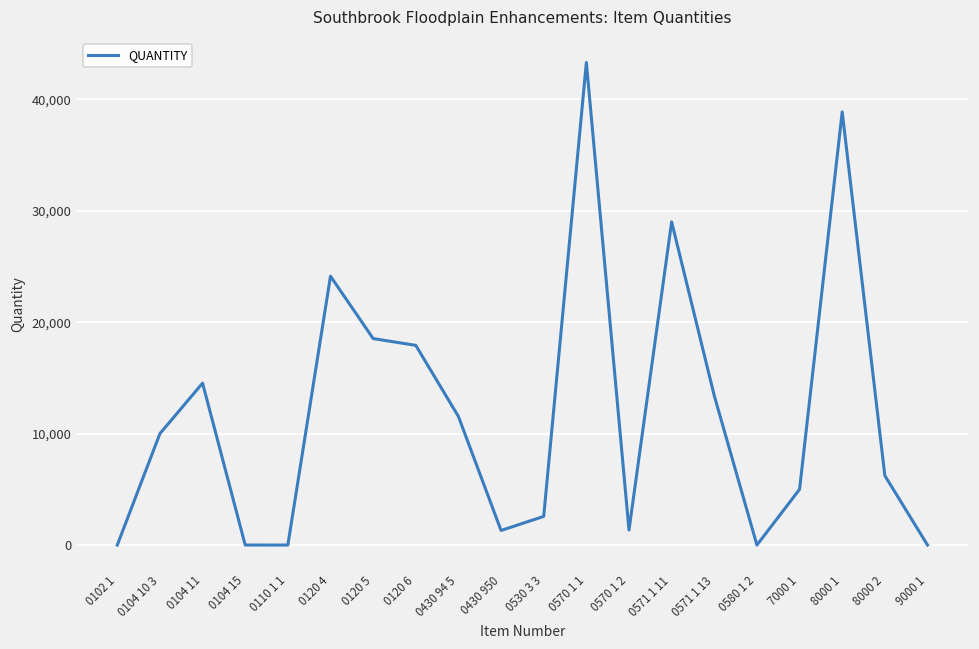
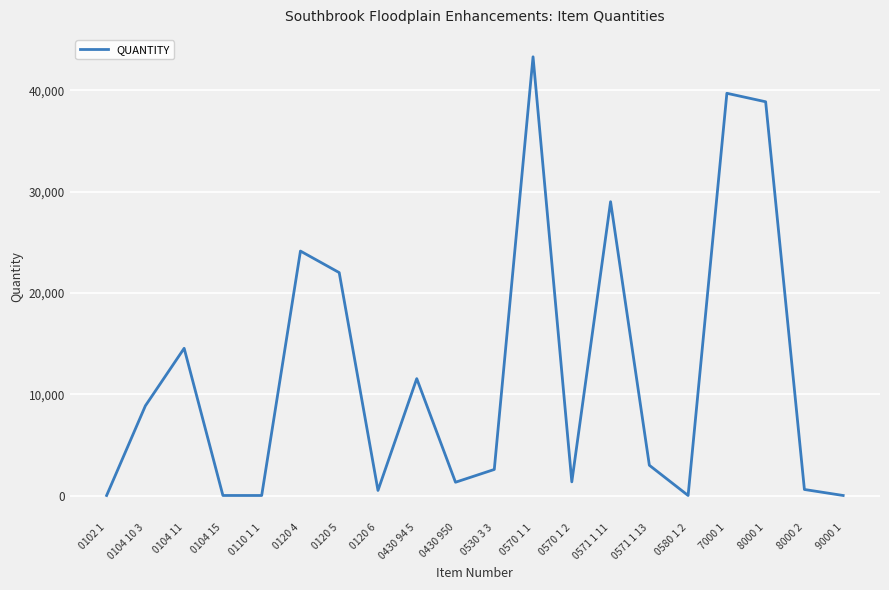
0104 10 3: 10,000 -> 8,900
0120 5: 18,500 -> 22,000
0120 6: 17,900 -> 500
0571 1 13: 13,400 -> 3,000
7000 1: 5,000 -> 39,700
8000 2: 6,200 -> 600
